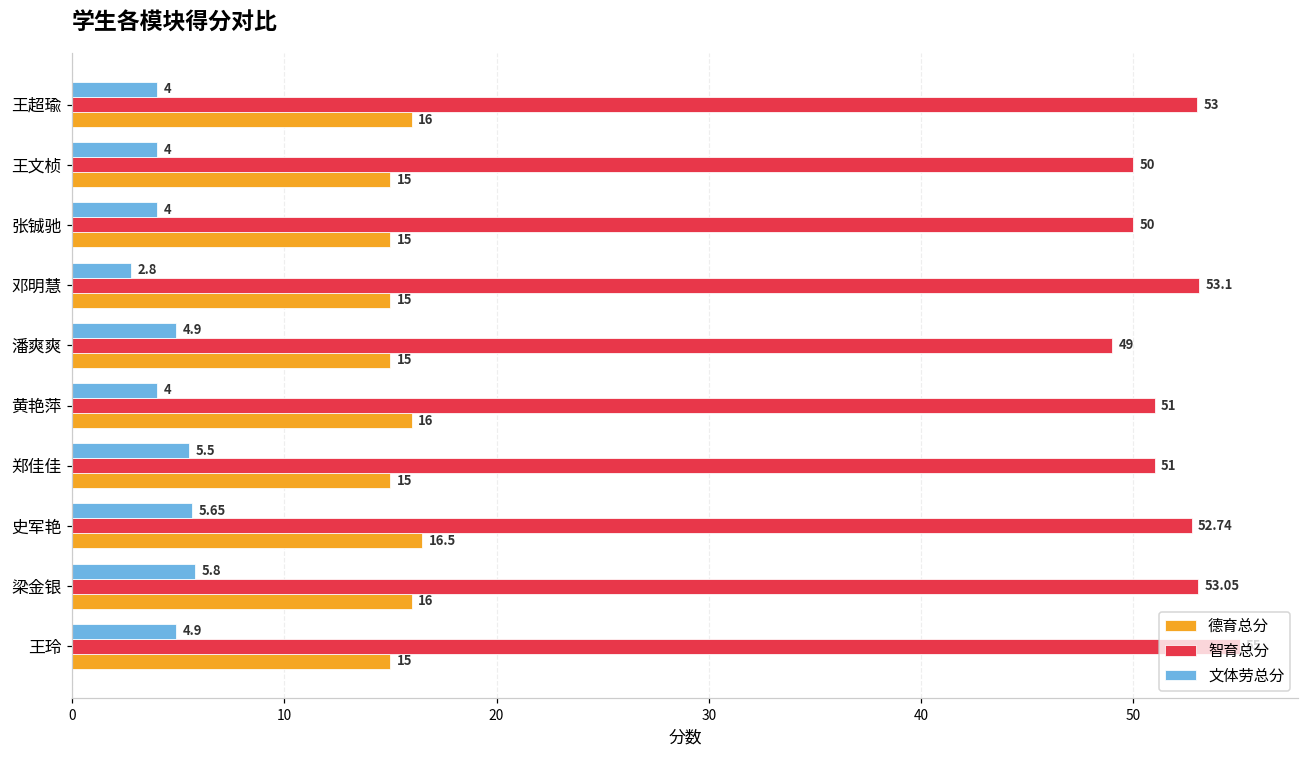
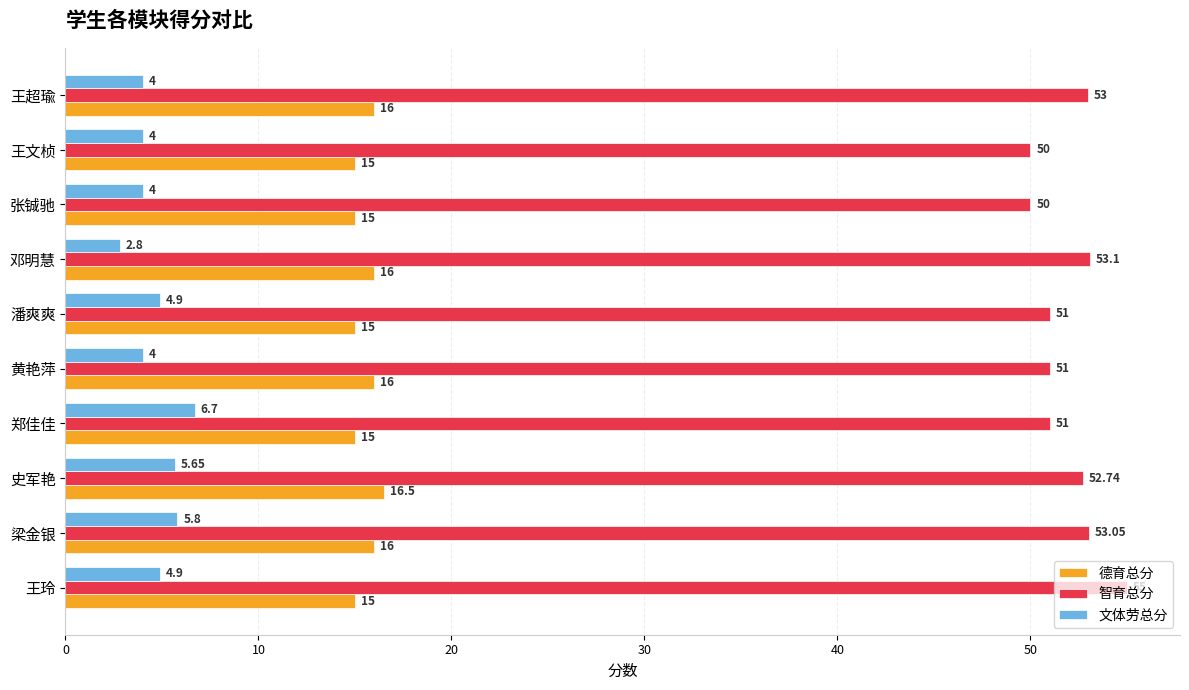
德育总分, 邓明慧: 15 -> 16
智育总分, 潘爽爽: 49 -> 51
文体劳总分, 郑佳佳: 5.5 -> 6.7
